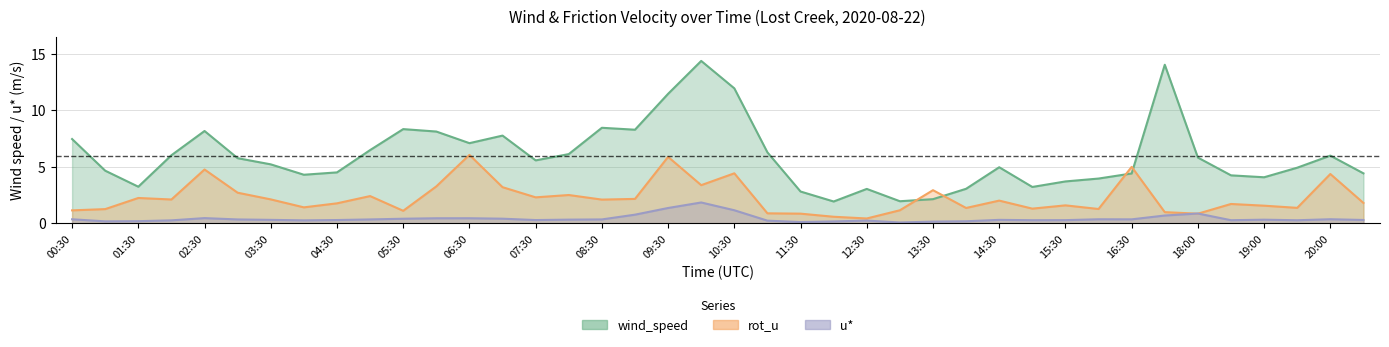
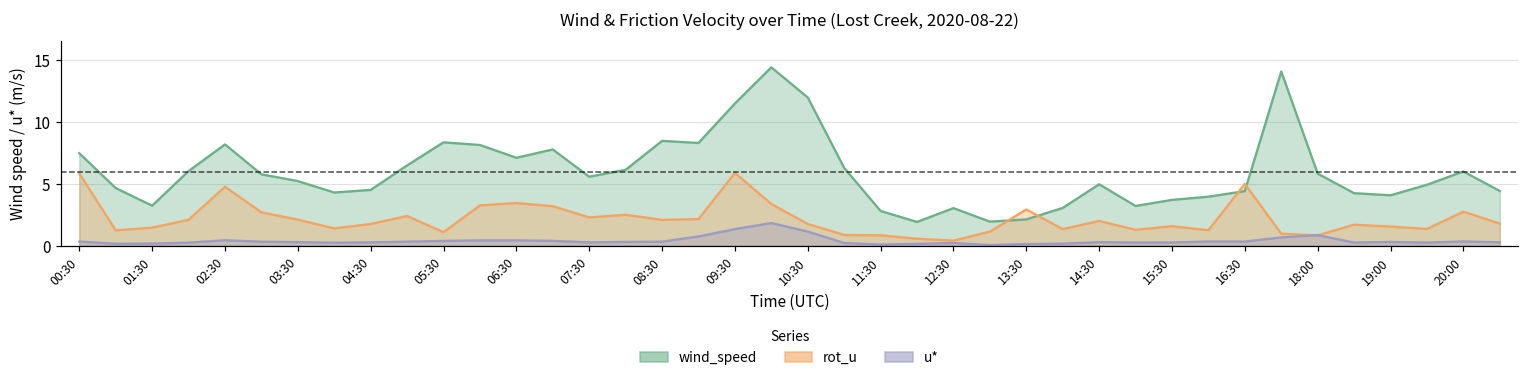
rot_u, 00:30: 1.1 -> 5.8
rot_u, 01:30: 2.2 -> 1.5
rot_u, 06:30: 6.1 -> 3.5
rot_u, 10:30: 4.4 -> 1.8
rot_u, 20:00: 4.4 -> 2.8
